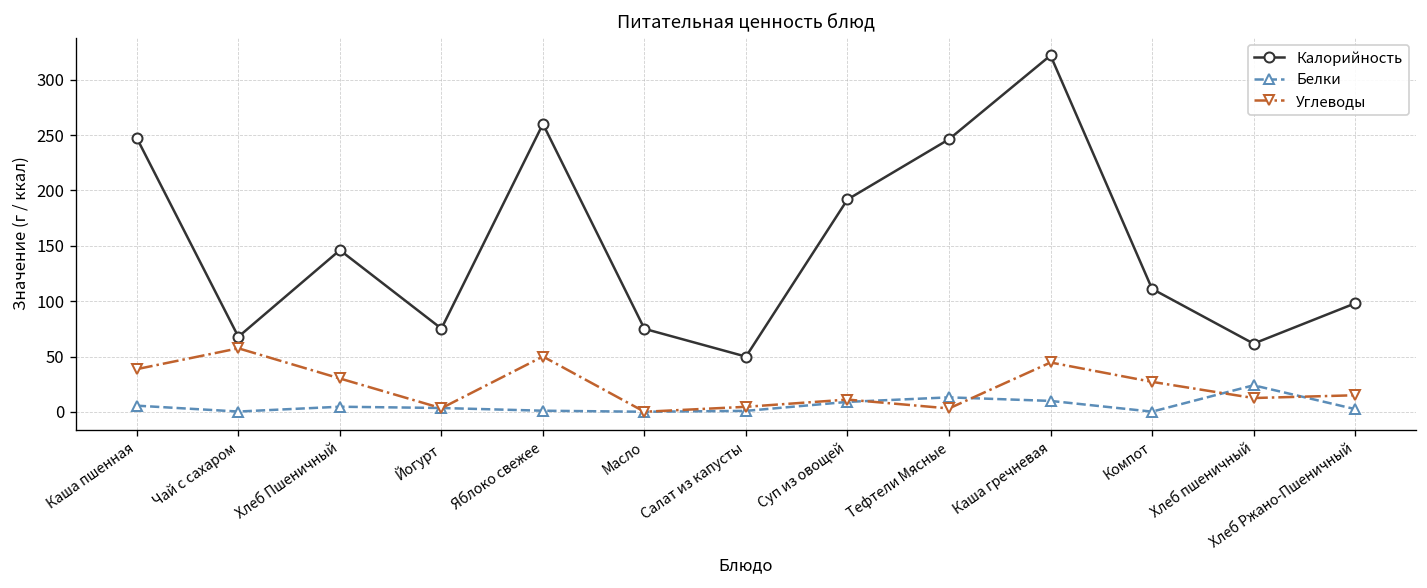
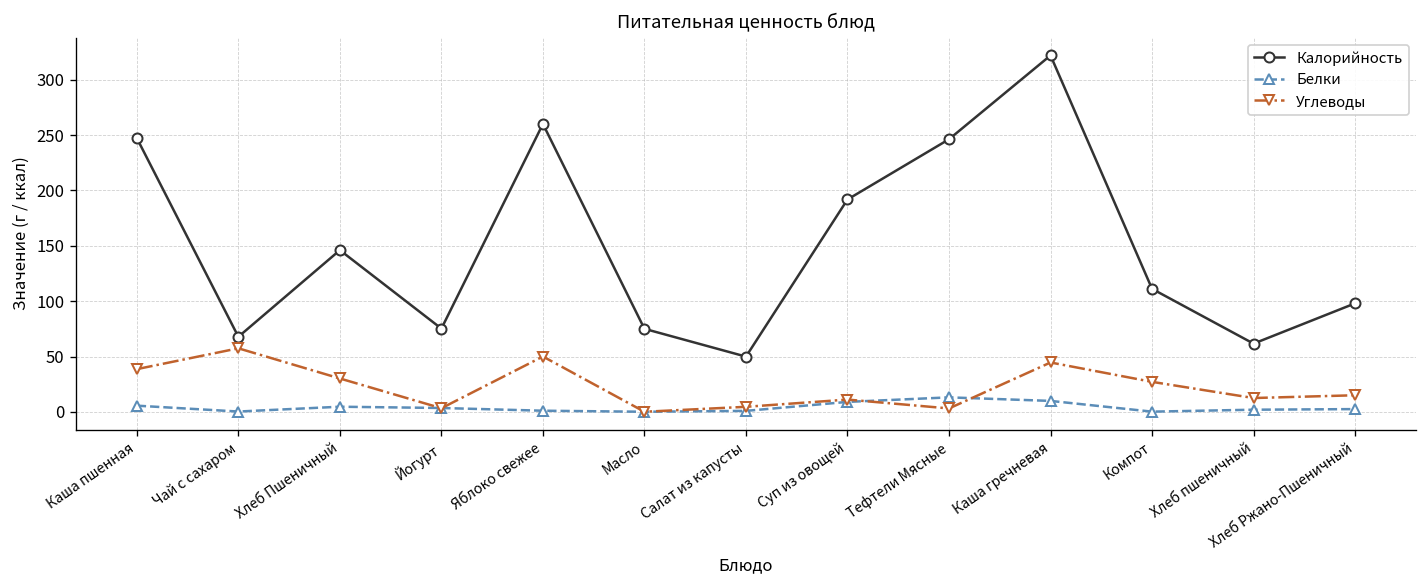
Белки, Хлеб пшеничный: 20 -> 0
